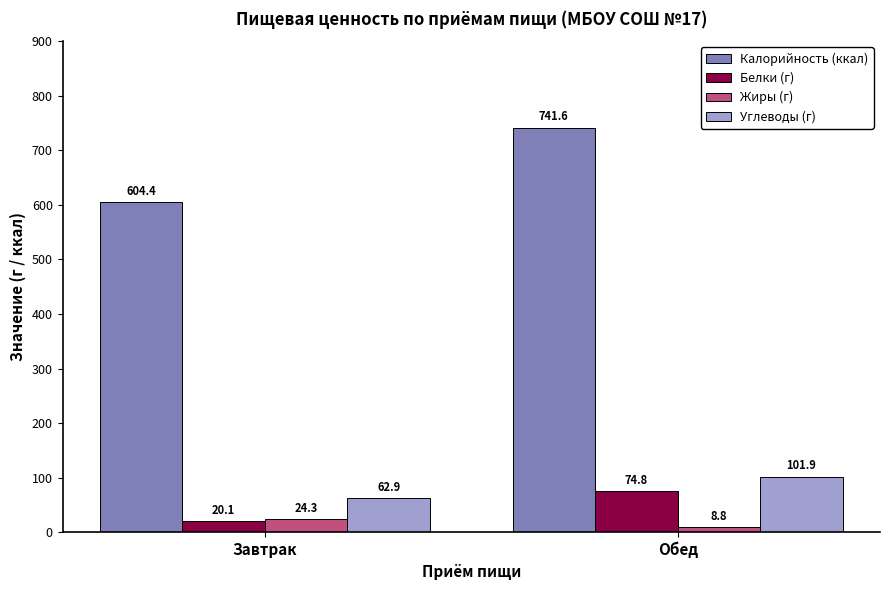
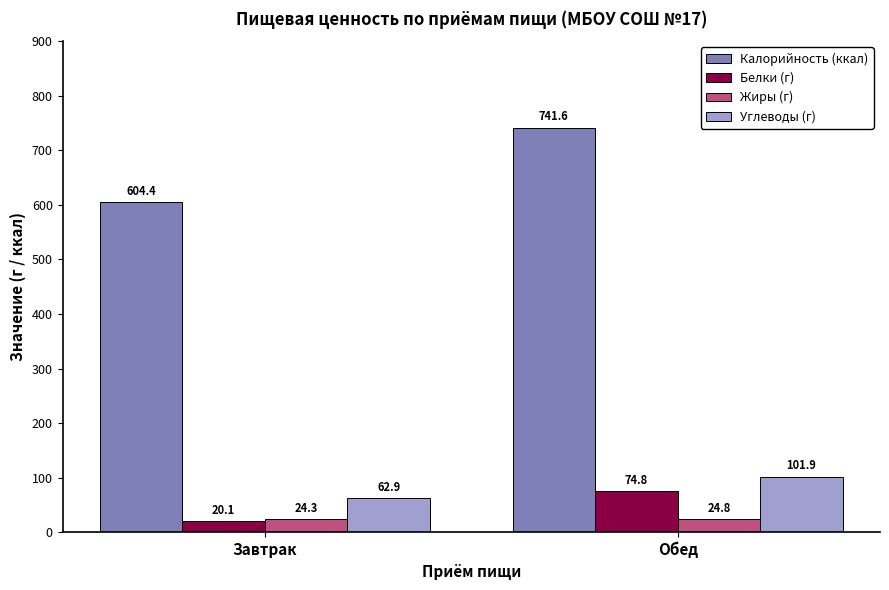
Жиры (г), Обед: 8.8 -> 24.8
